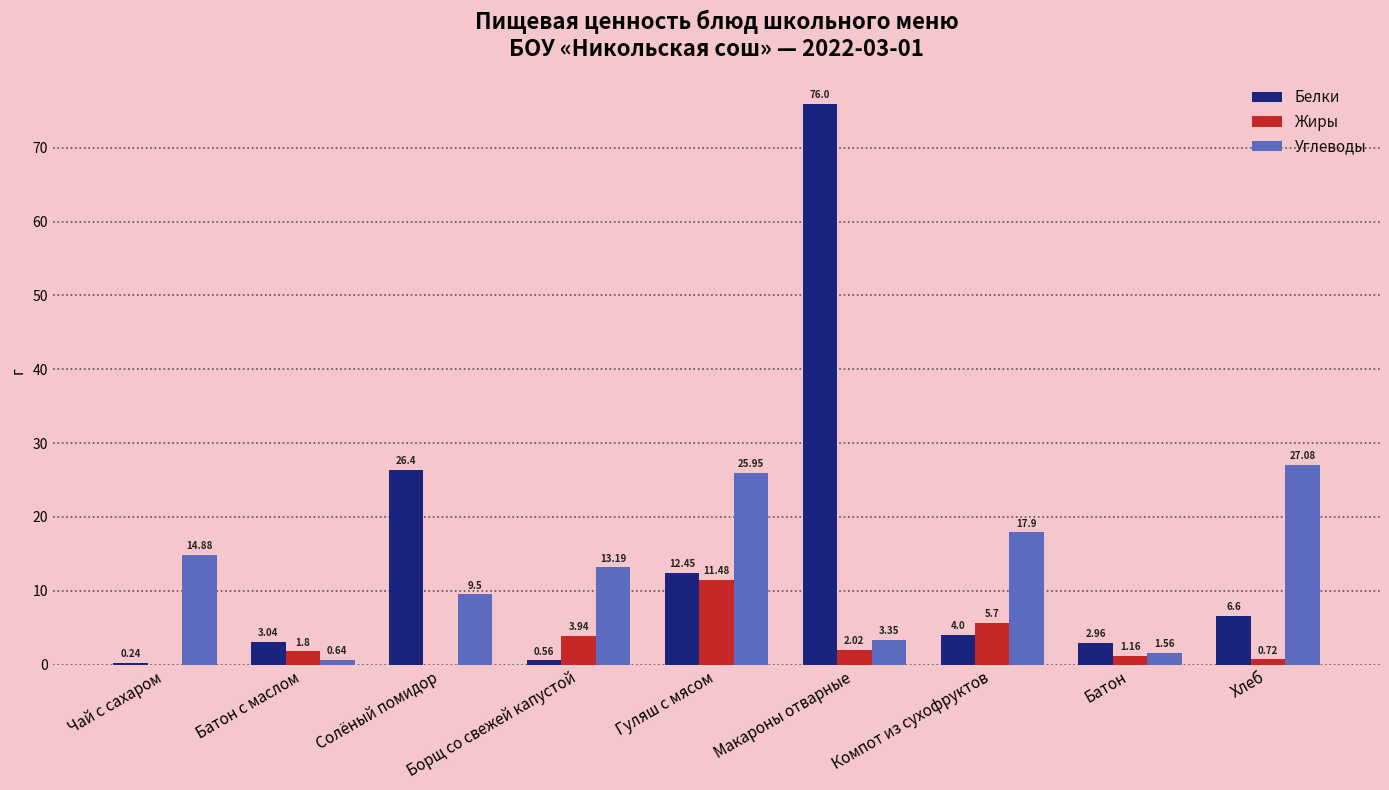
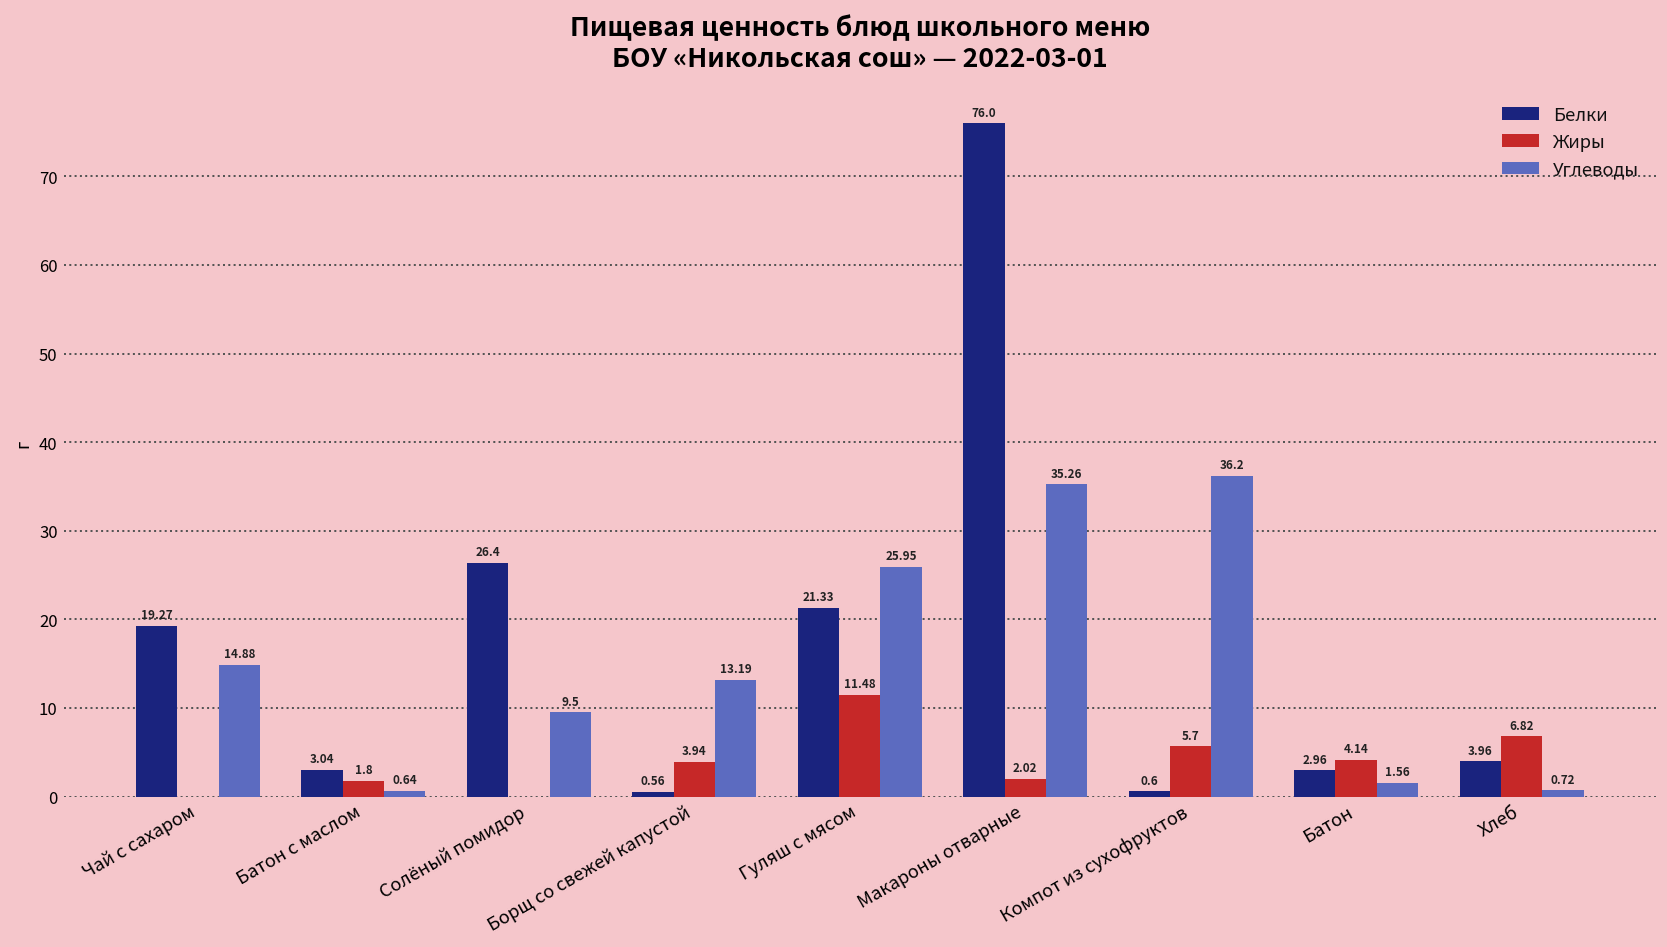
Белки, Чай с сахаром: 0.24 -> 19.27
Белки, Гуляш с мясом: 12.45 -> 21.33
Углеводы, Макароны отварные: 3.35 -> 35.26
Белки, Компот из сухофруктов: 4.0 -> 0.6
Углеводы, Компот из сухофруктов: 17.9 -> 36.2
Жиры, Батон: 1.16 -> 4.14
Белки, Хлеб: 6.6 -> 3.96
Жиры, Хлеб: 0.72 -> 6.82
Углеводы, Хлеб: 27.08 -> 0.72
